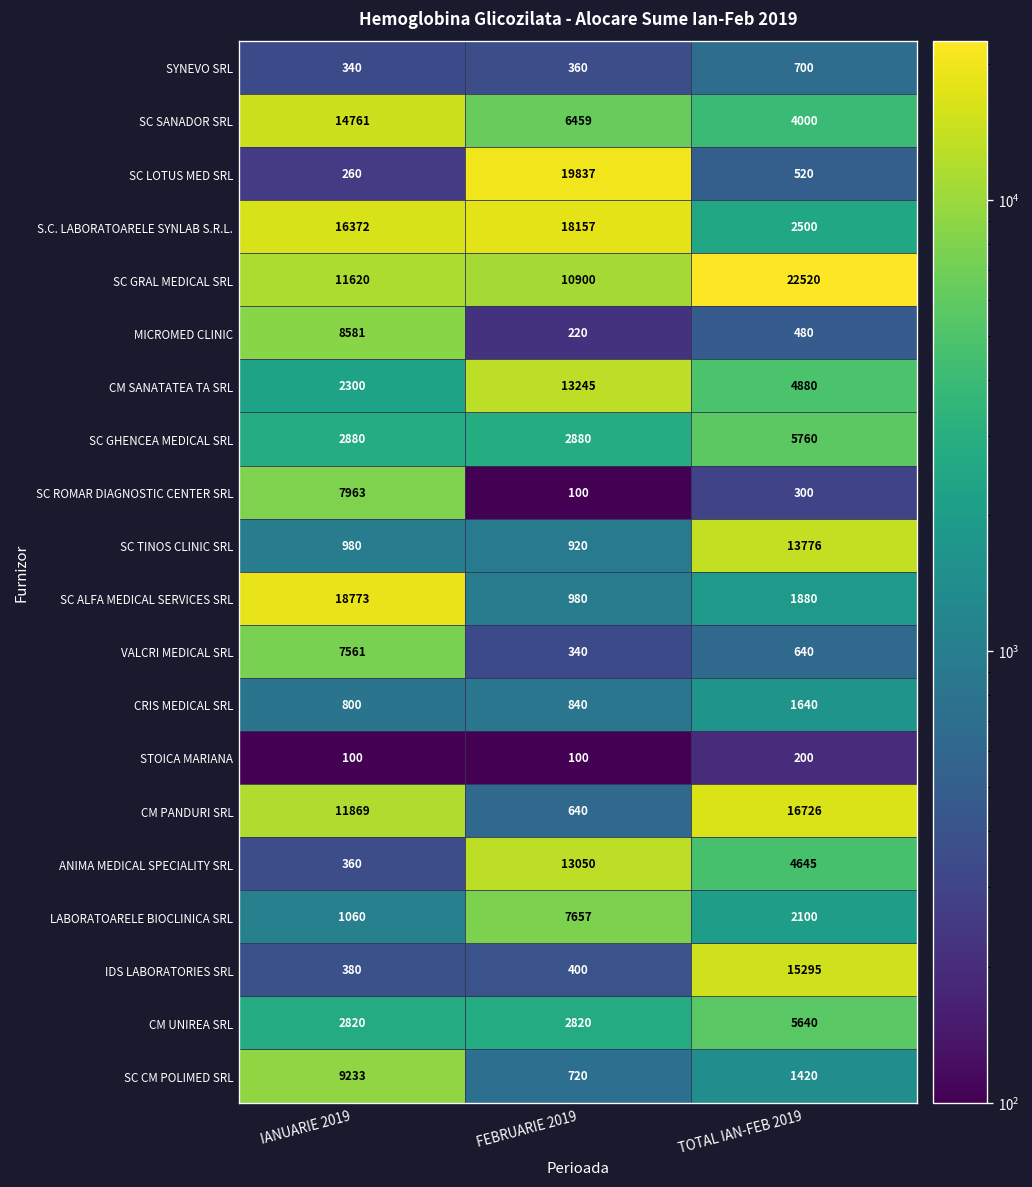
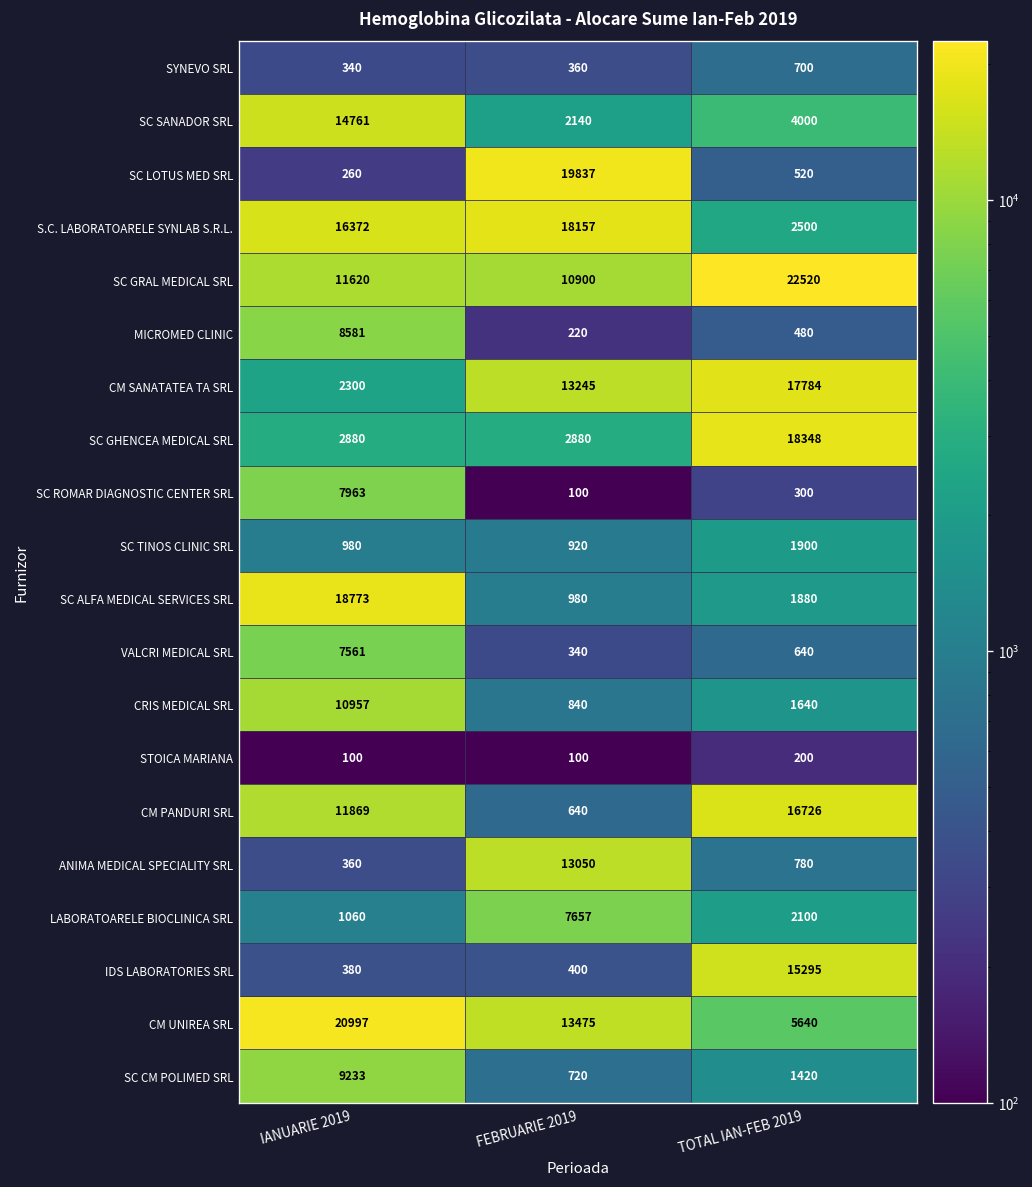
SC SANADOR SRL, FEBRUARIE 2019: 6459 -> 2140
CM SANATATEA TA SRL, TOTAL IAN-FEB 2019: 4880 -> 17784
SC GHENCEA MEDICAL SRL, TOTAL IAN-FEB 2019: 5760 -> 18348
SC TINOS CLINIC SRL, TOTAL IAN-FEB 2019: 13776 -> 1900
CRIS MEDICAL SRL, IANUARIE 2019: 800 -> 10957
ANIMA MEDICAL SPECIALITY SRL, TOTAL IAN-FEB 2019: 4645 -> 780
CM UNIREA SRL, IANUARIE 2019: 2820 -> 20997
CM UNIREA SRL, FEBRUARIE 2019: 2820 -> 13475
